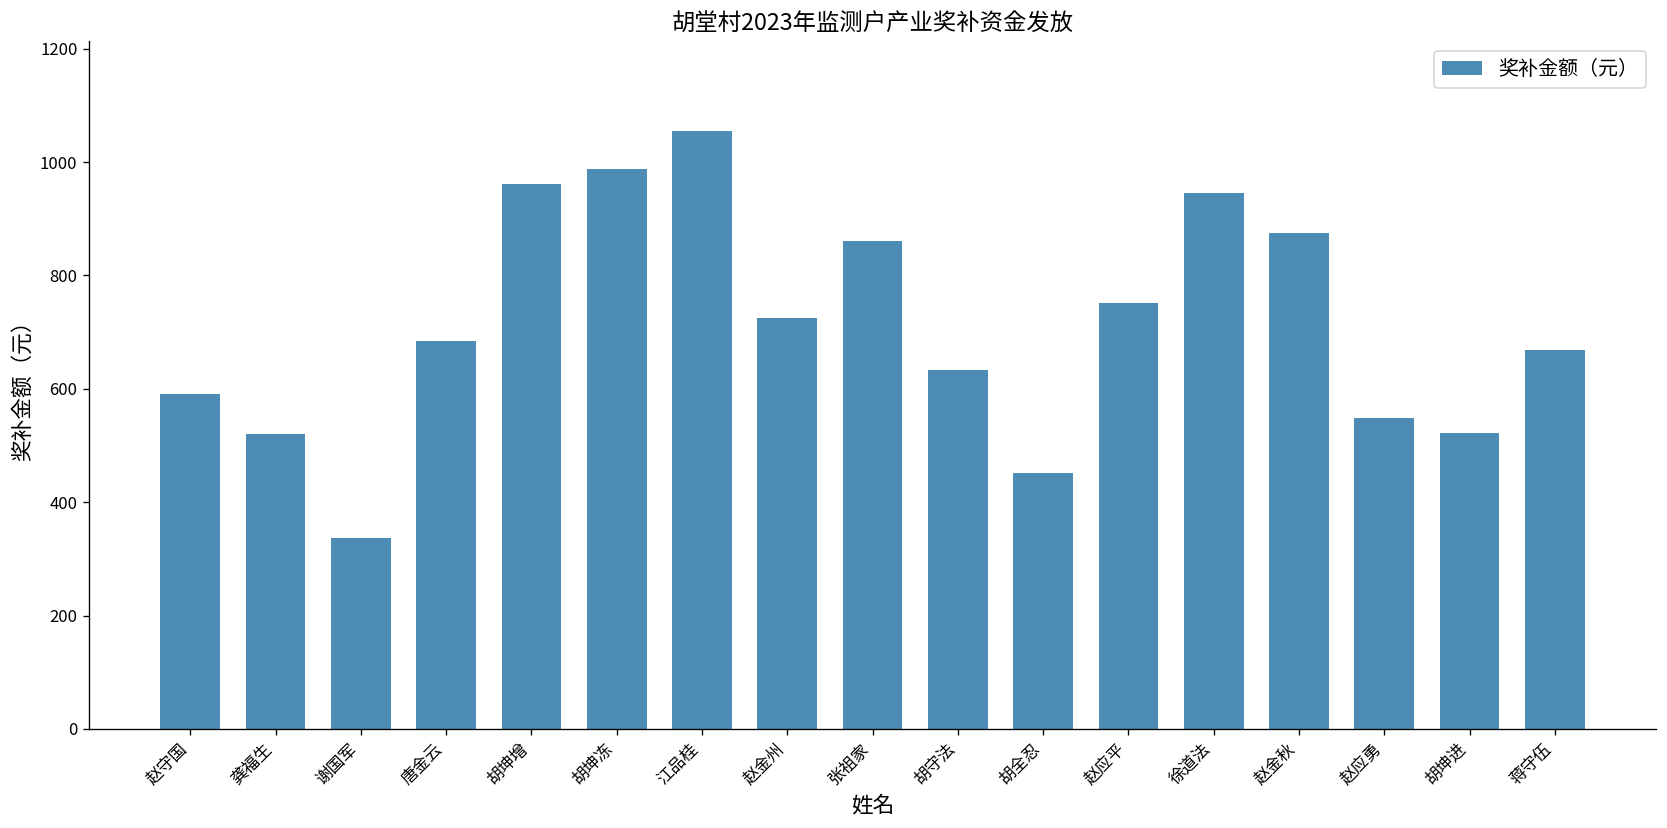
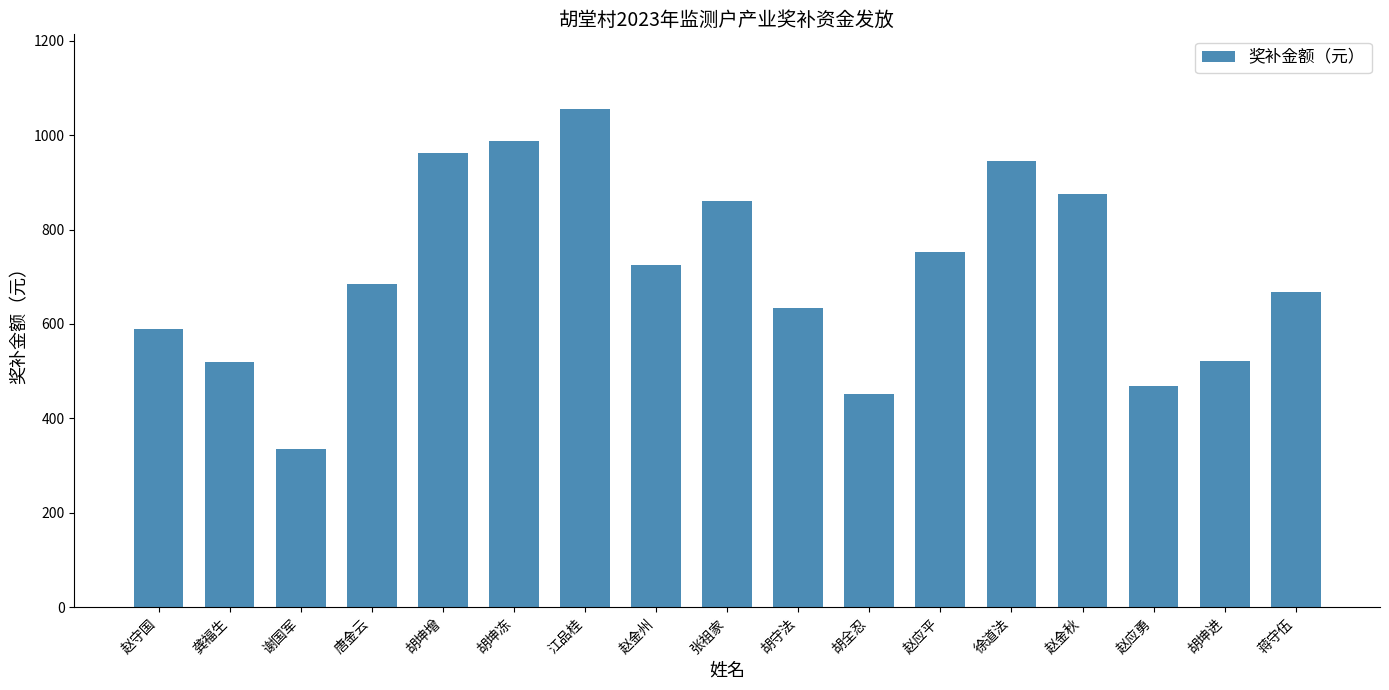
赵应勇: 550 -> 470
